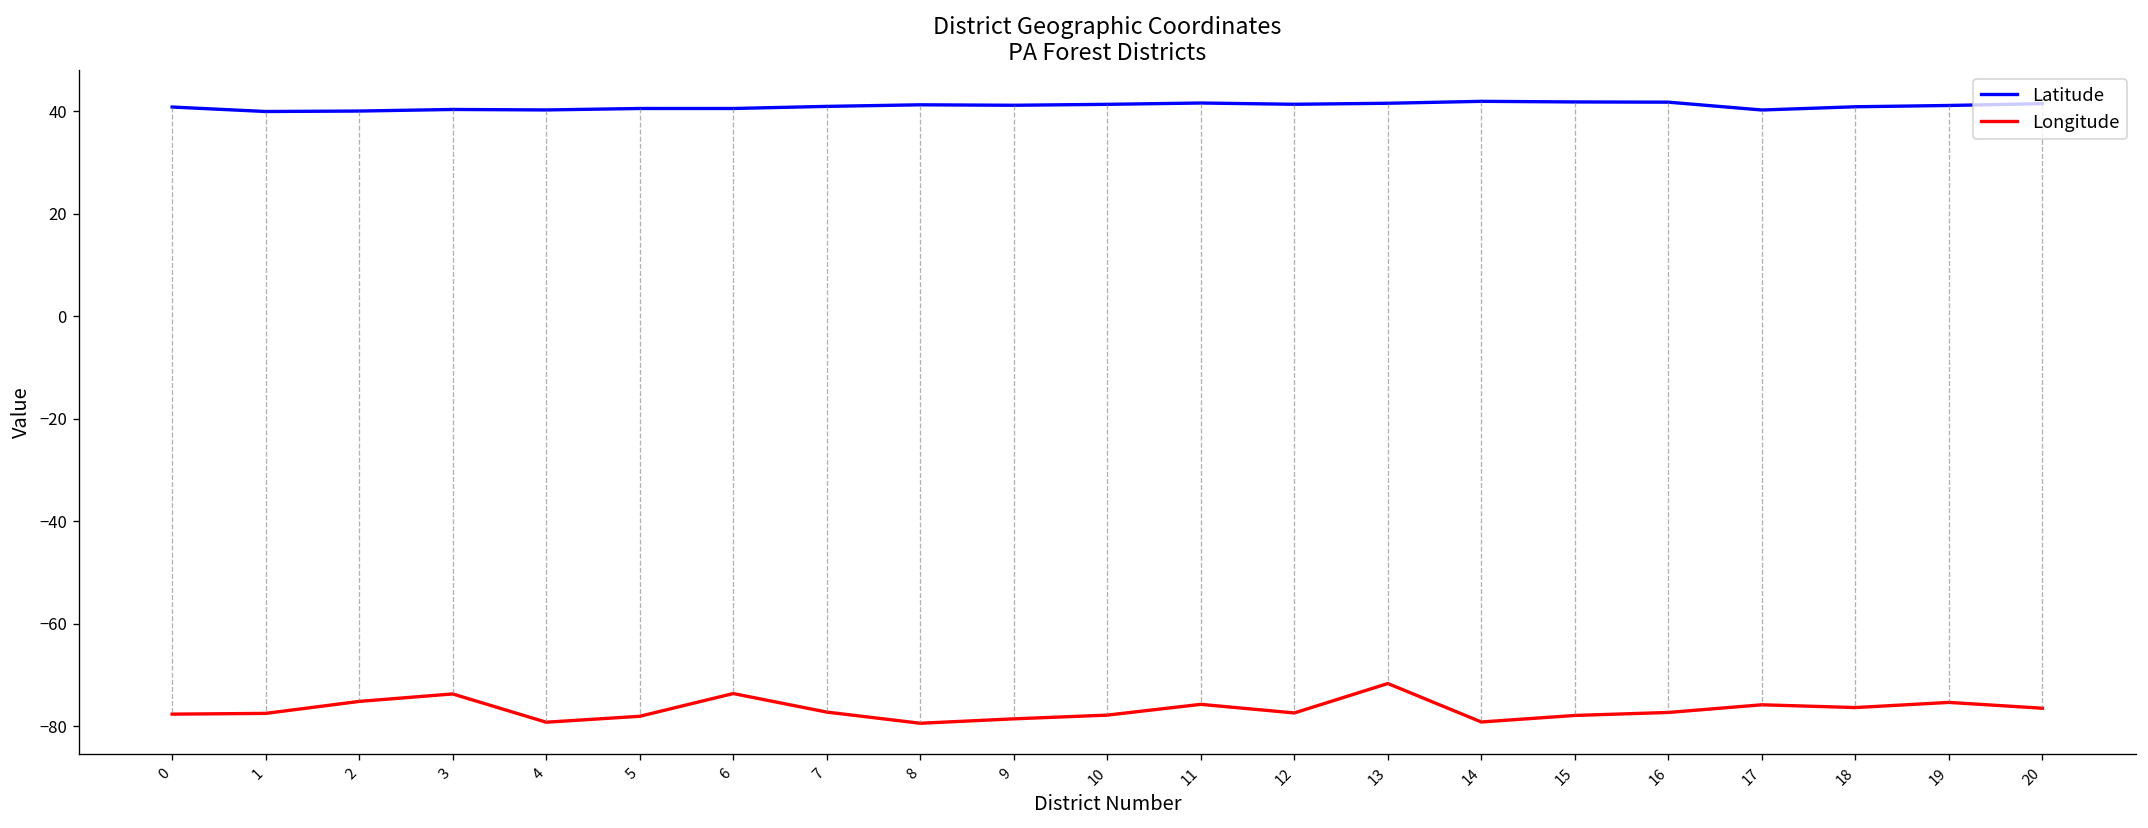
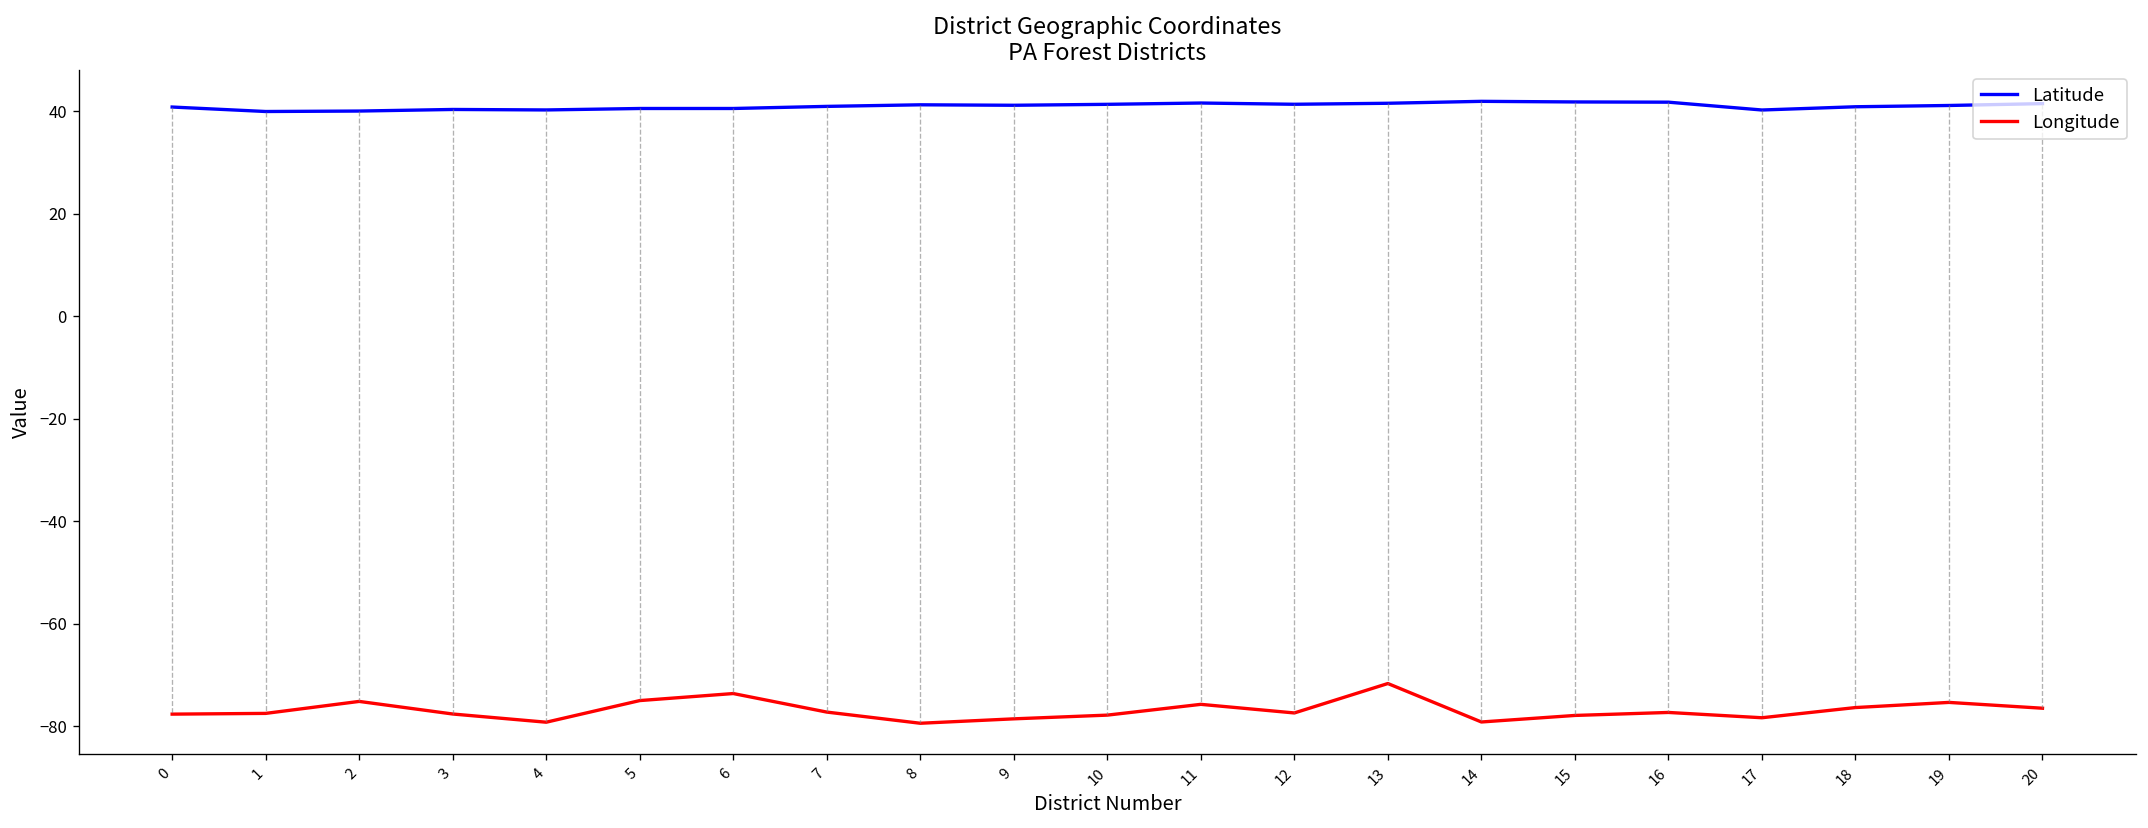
Longitude, 3: -74 -> -78
Longitude, 5: -78 -> -75
Longitude, 17: -76 -> -78
